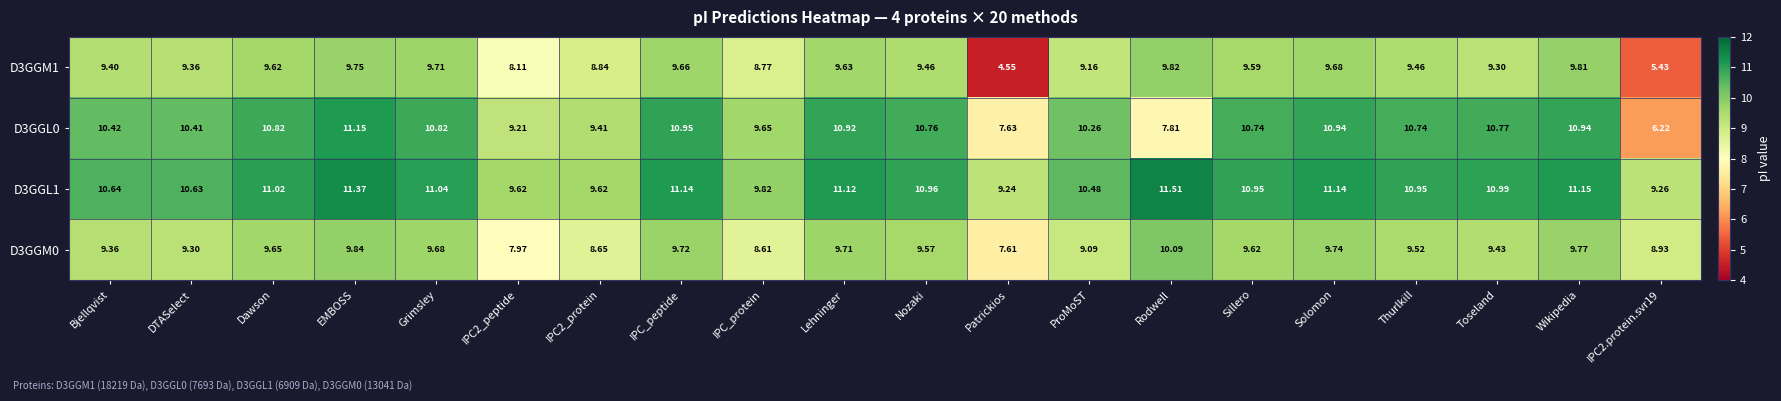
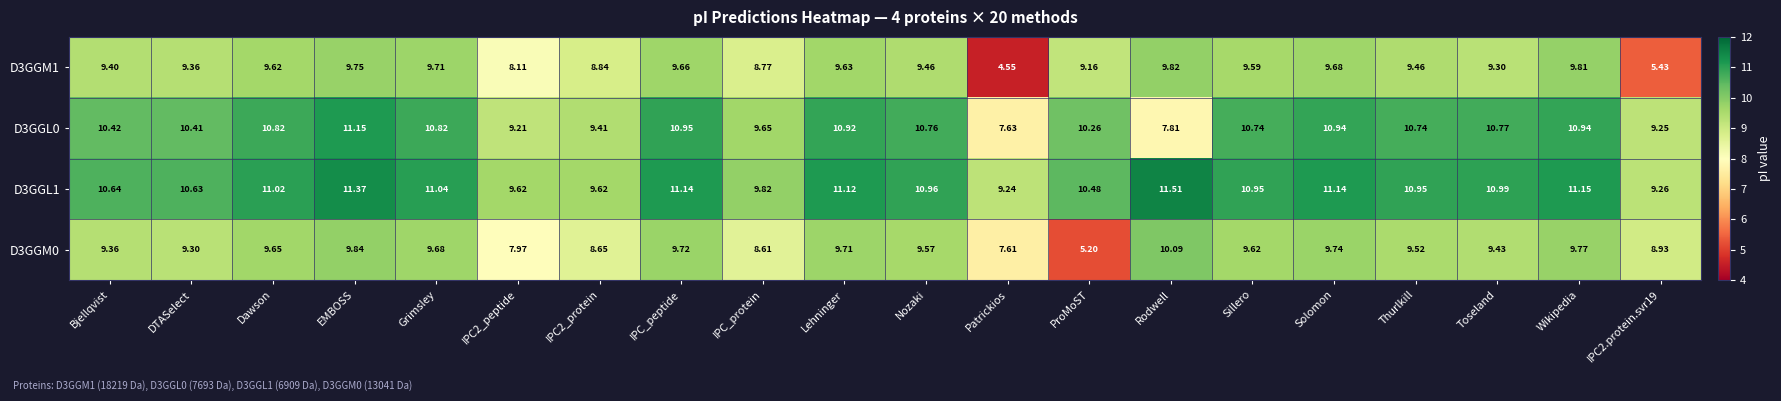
D3GGL0, IPC2.protein.svr19: 6.22 -> 9.25
D3GGM0, ProMoST: 9.09 -> 5.20
